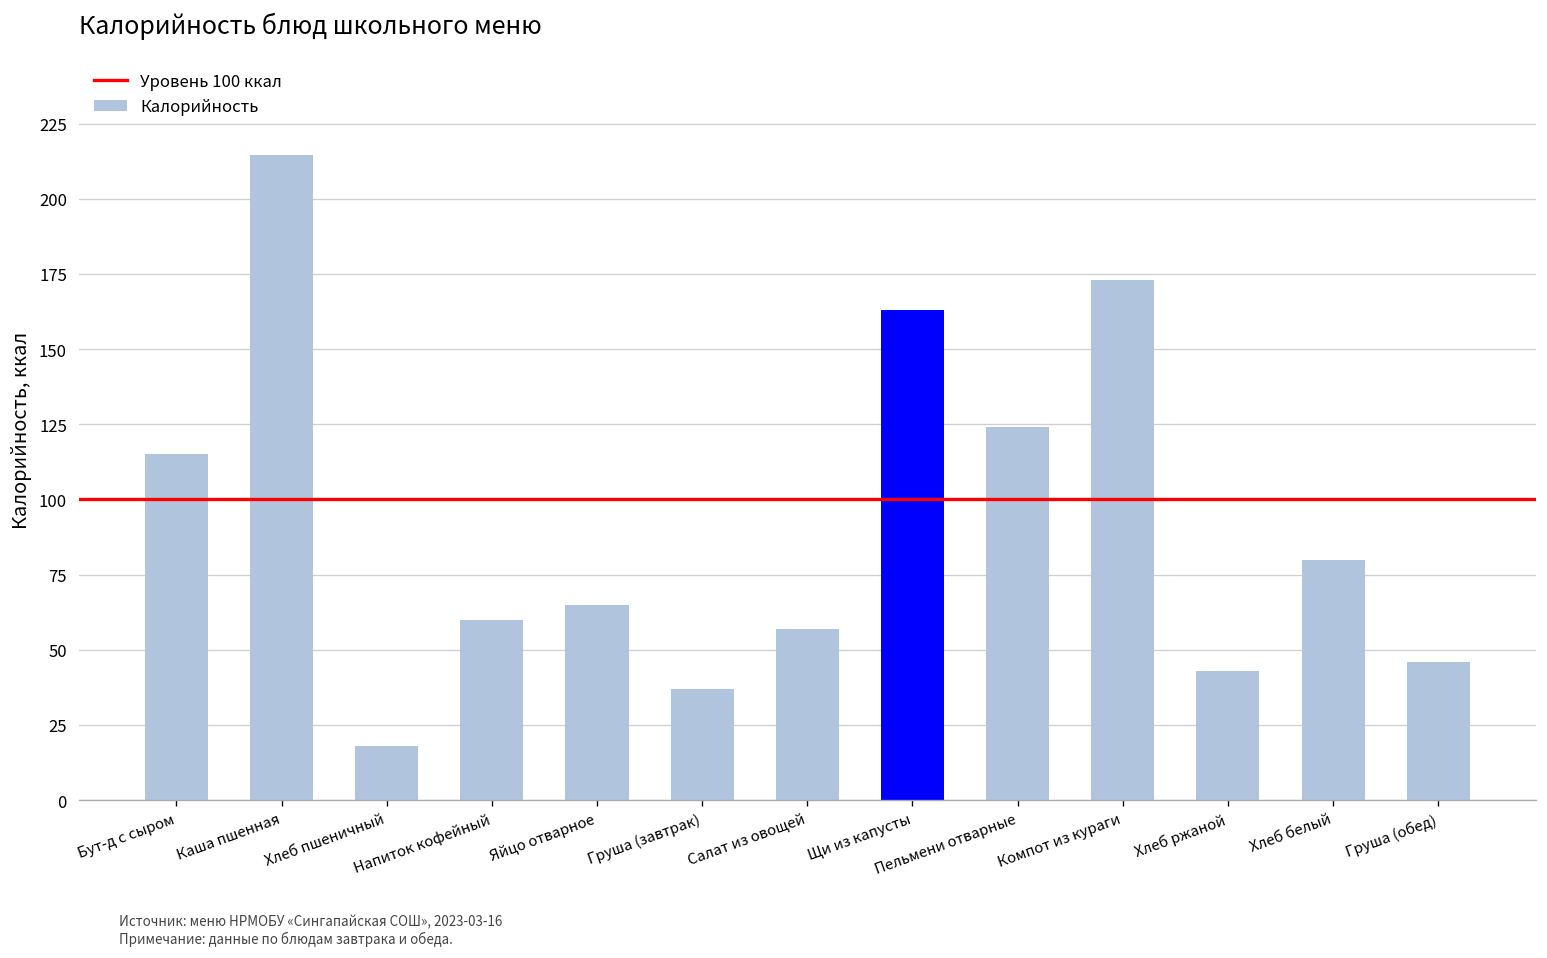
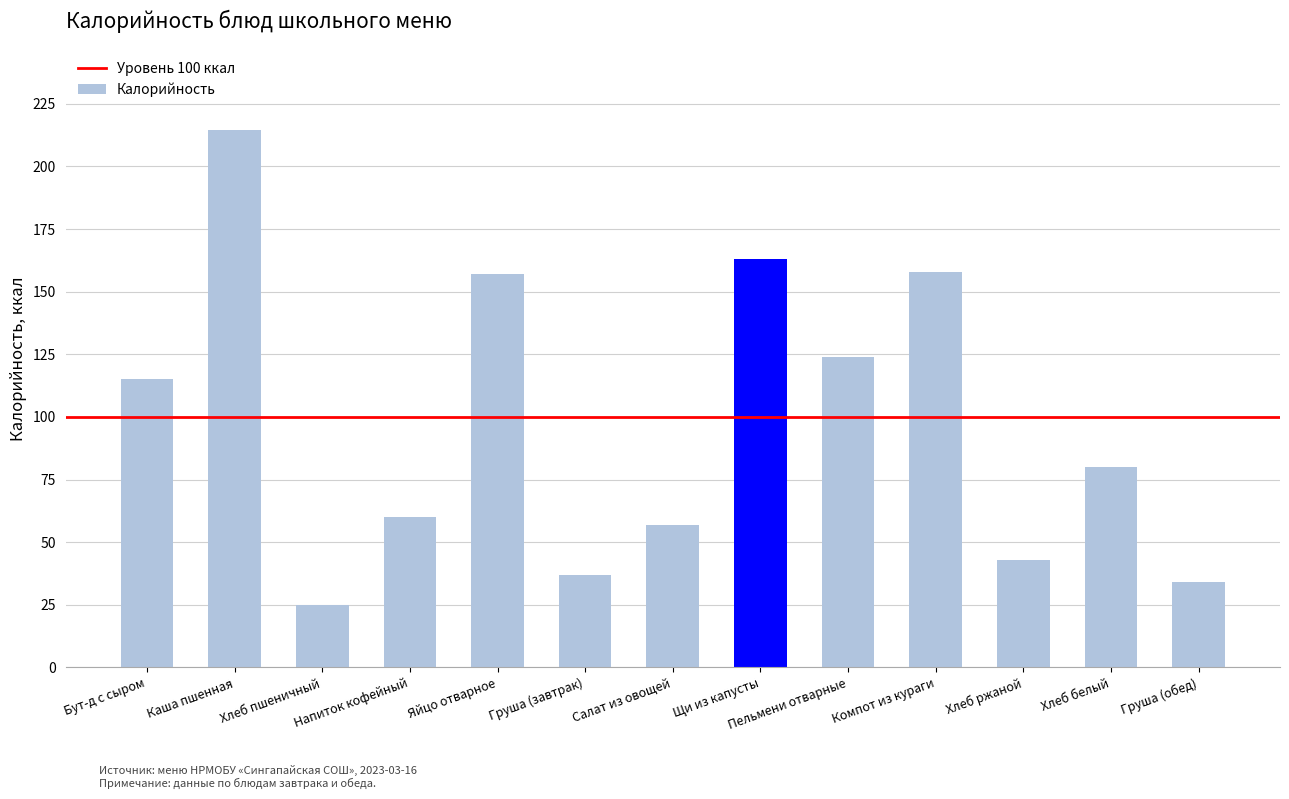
Хлеб пшеничный: 18 -> 25
Яйцо отварное: 65 -> 157
Компот из кураги: 173 -> 158
Груша (обед): 46 -> 34
